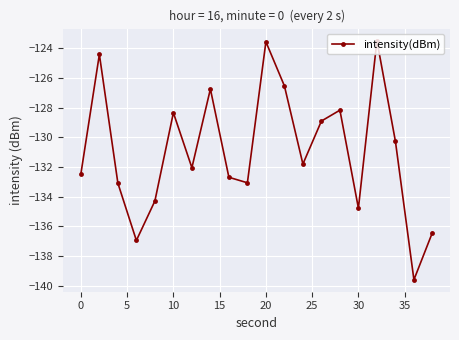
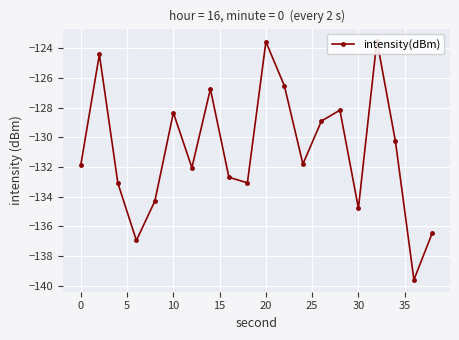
0: -132.5 -> -131.8
